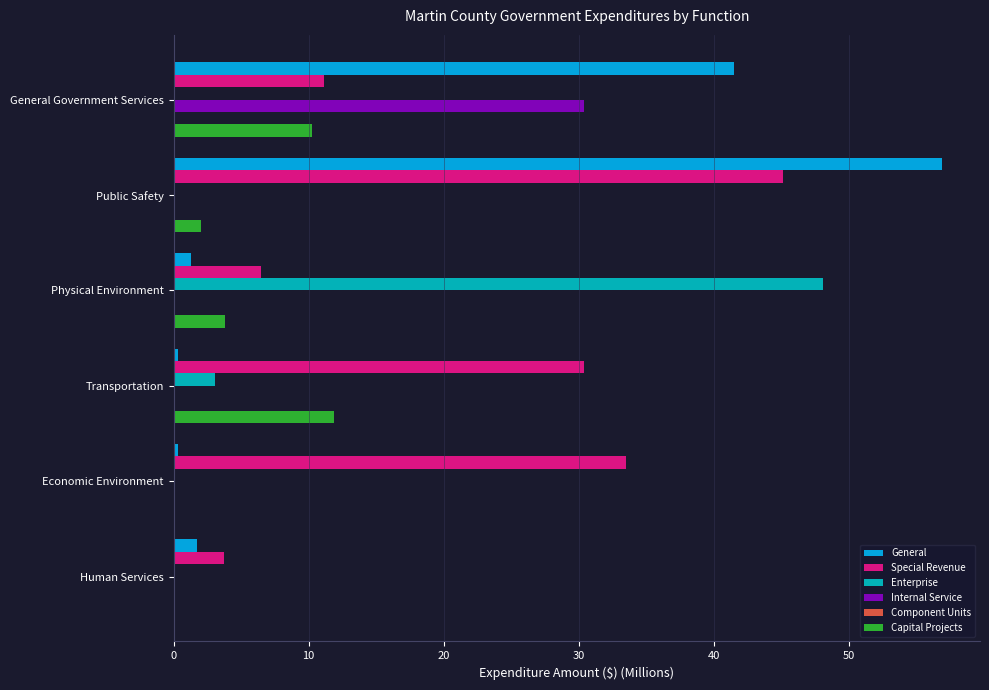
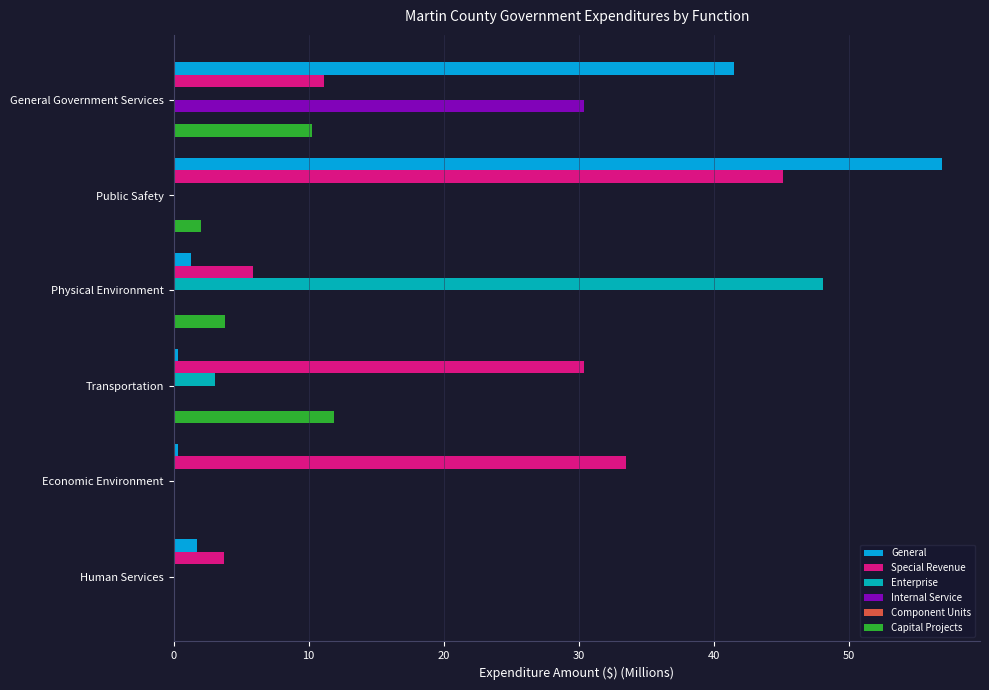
Special Revenue, Physical Environment: 6.5 -> 5.9
